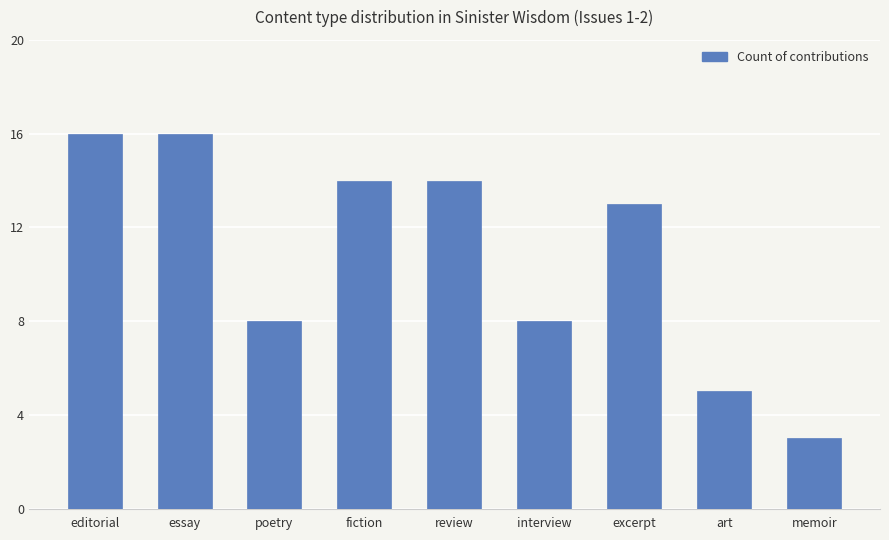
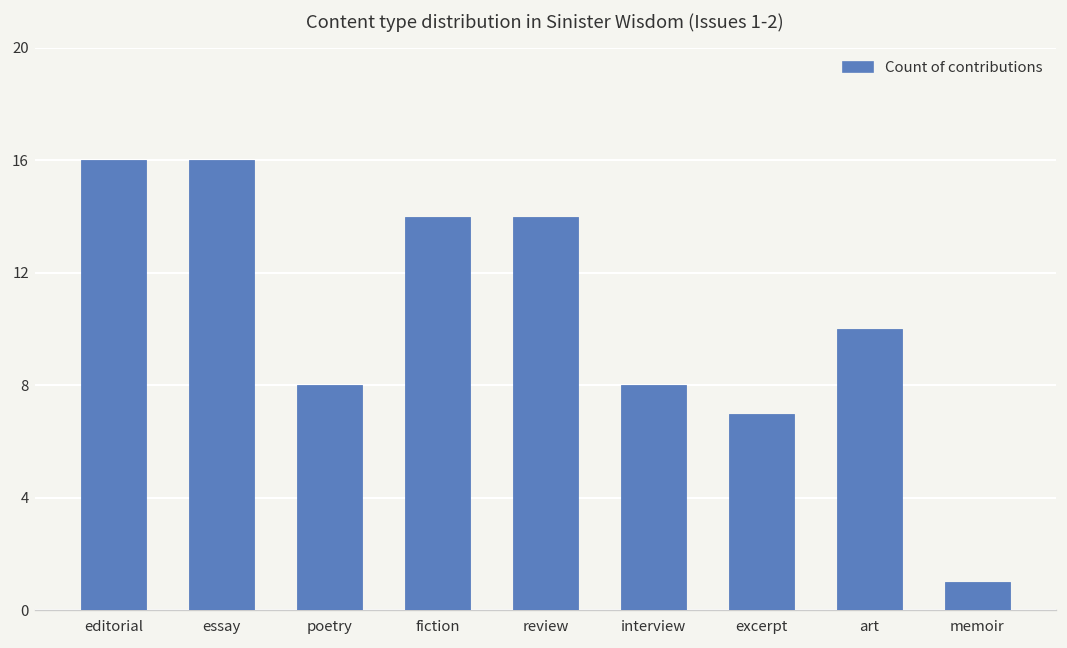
excerpt: 13 -> 7
art: 5 -> 10
memoir: 3 -> 1
